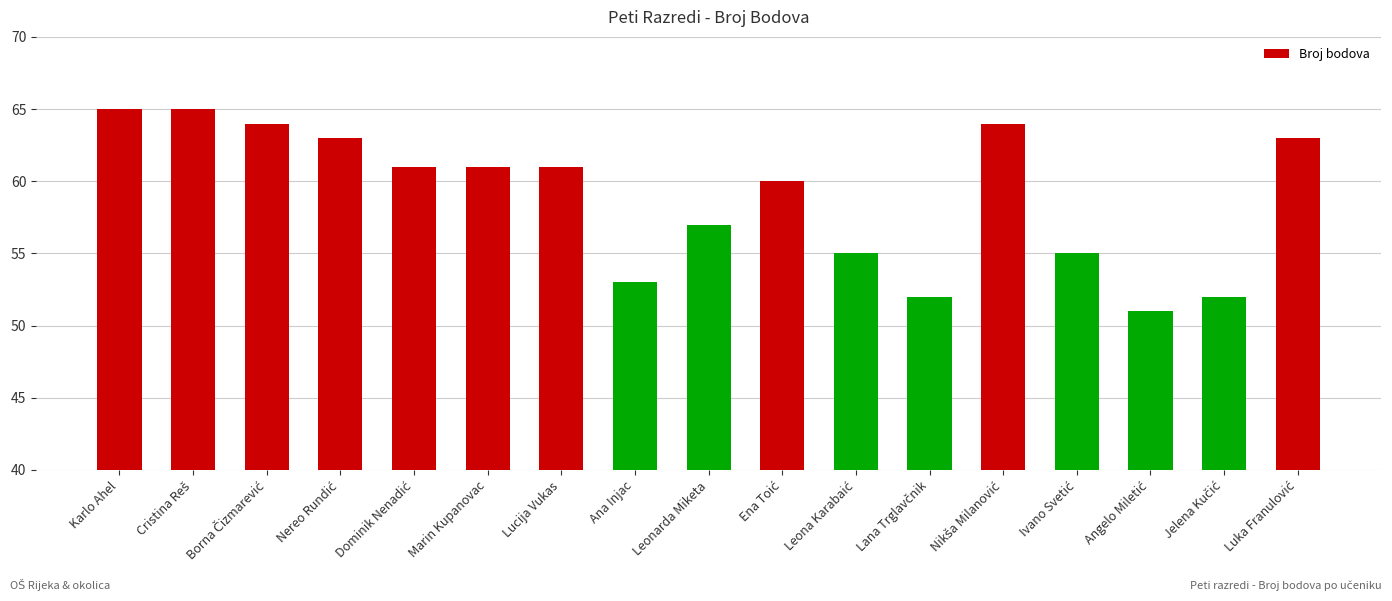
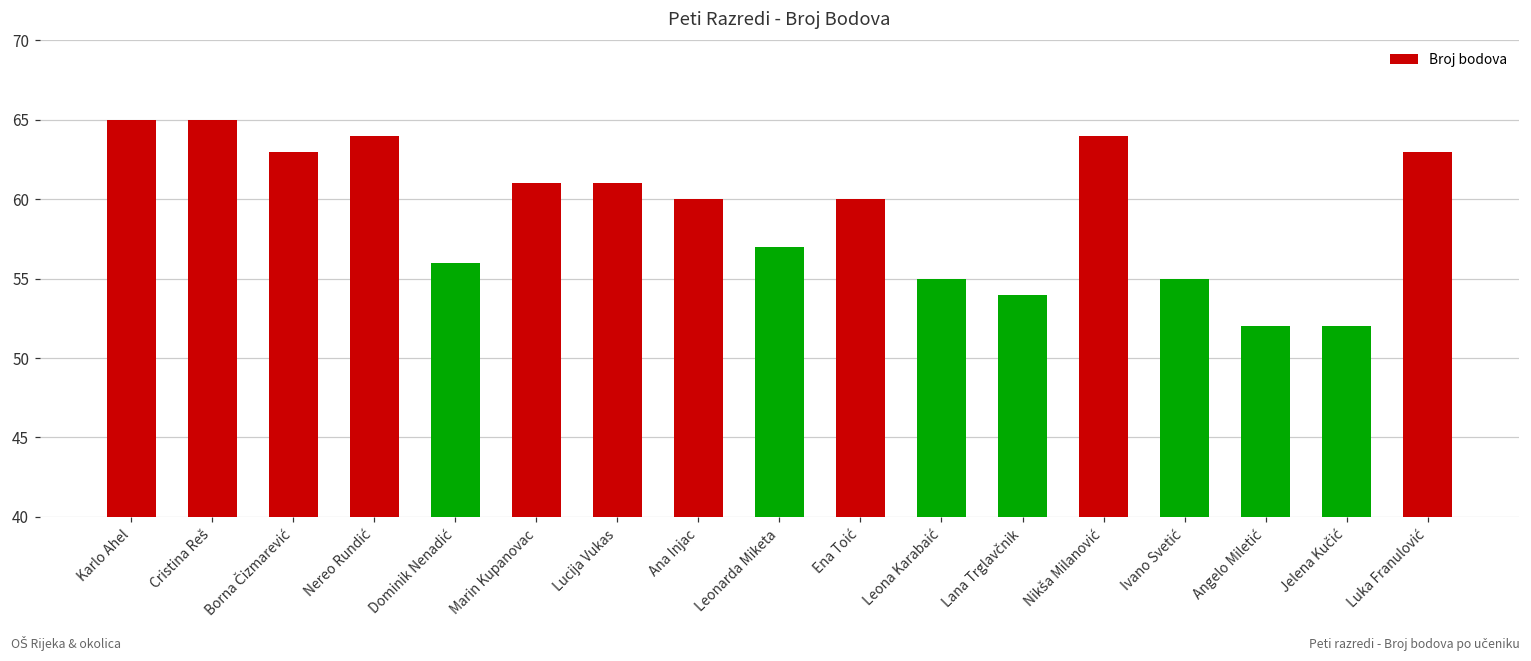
Borna Čizmarević: 64 -> 63
Nereo Rundić: 63 -> 64
Dominik Nenadić: 61 -> 56
Ana Injac: 53 -> 60
Lana Trglavčnik: 52 -> 54
Angelo Miletić: 51 -> 52
